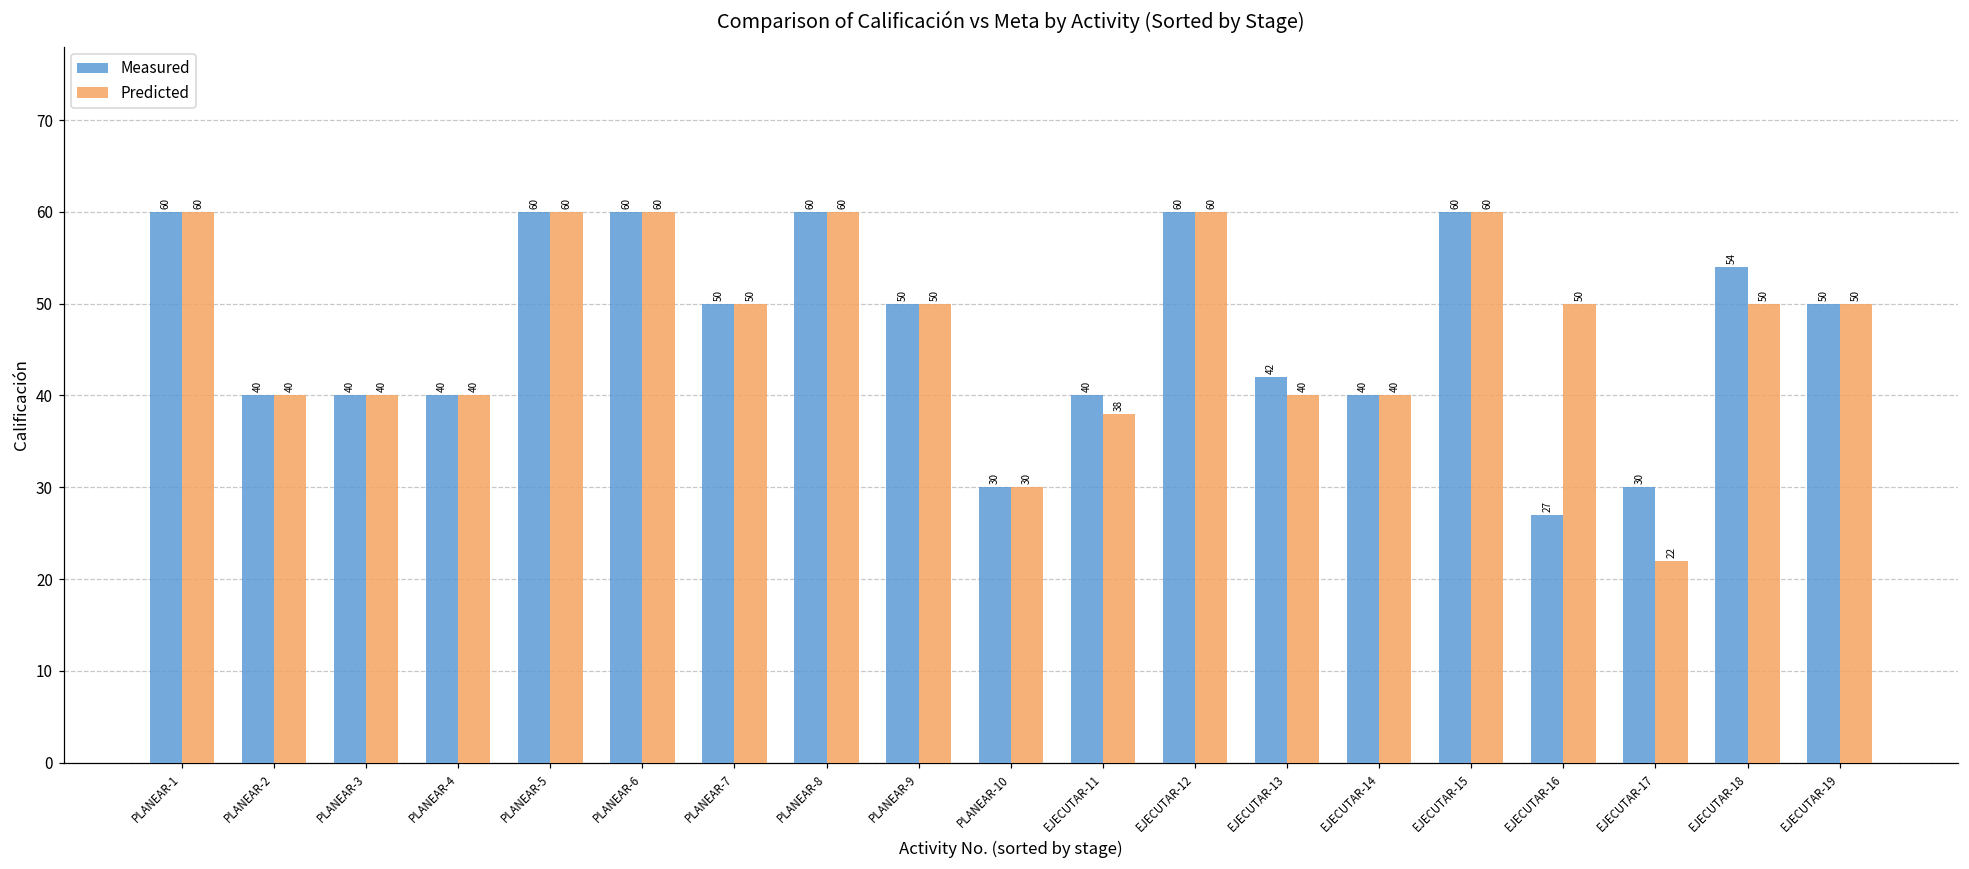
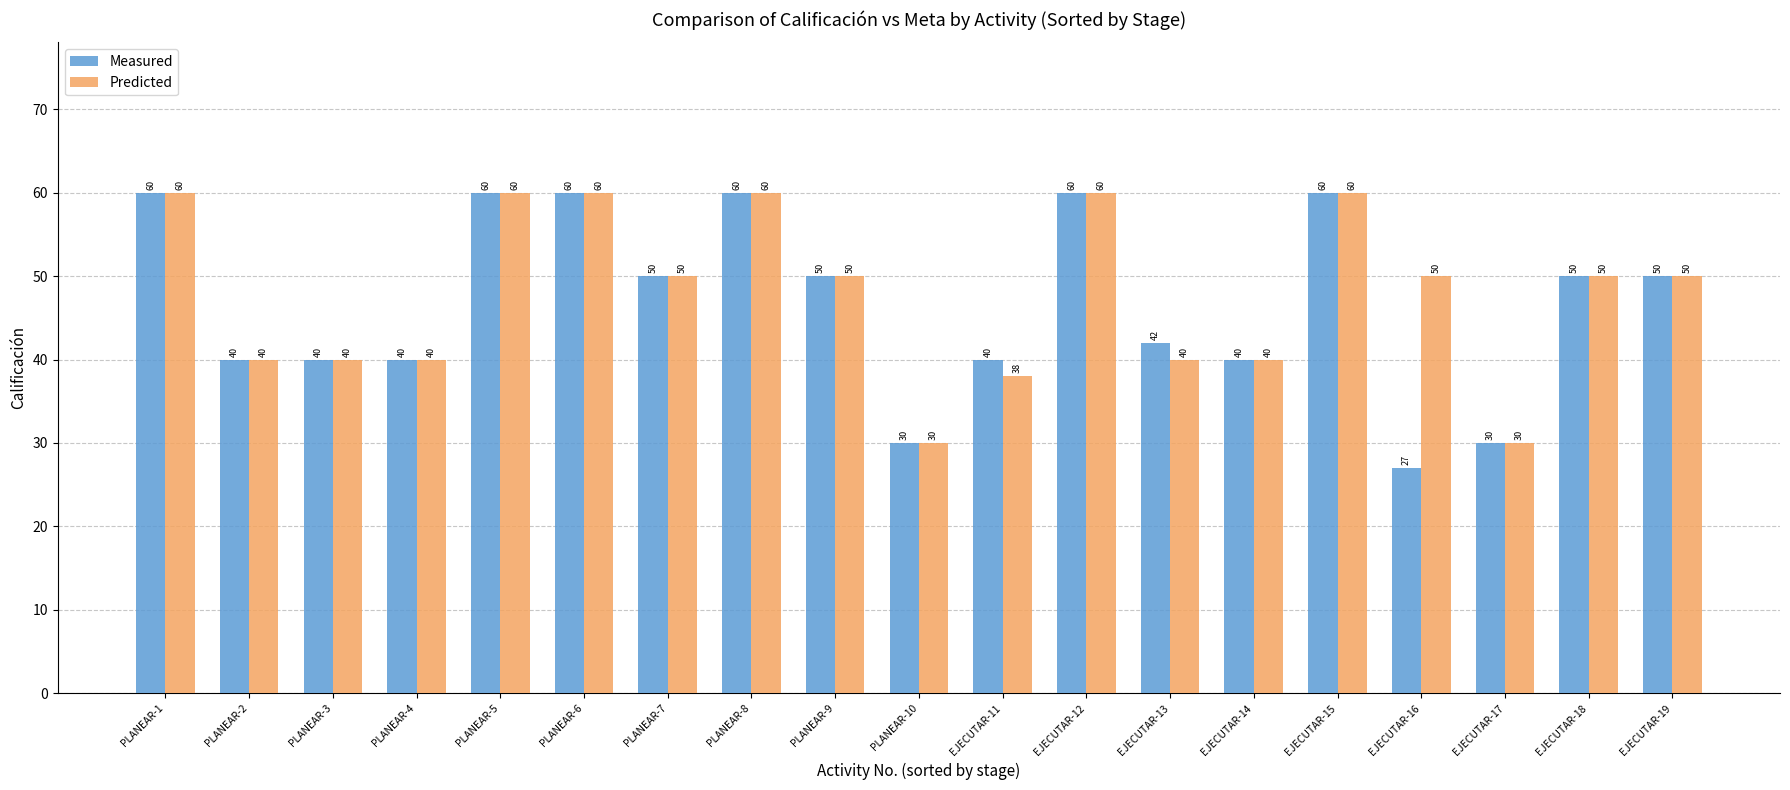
Predicted, EJECUTAR-17: 22 -> 30
Measured, EJECUTAR-18: 54 -> 50
